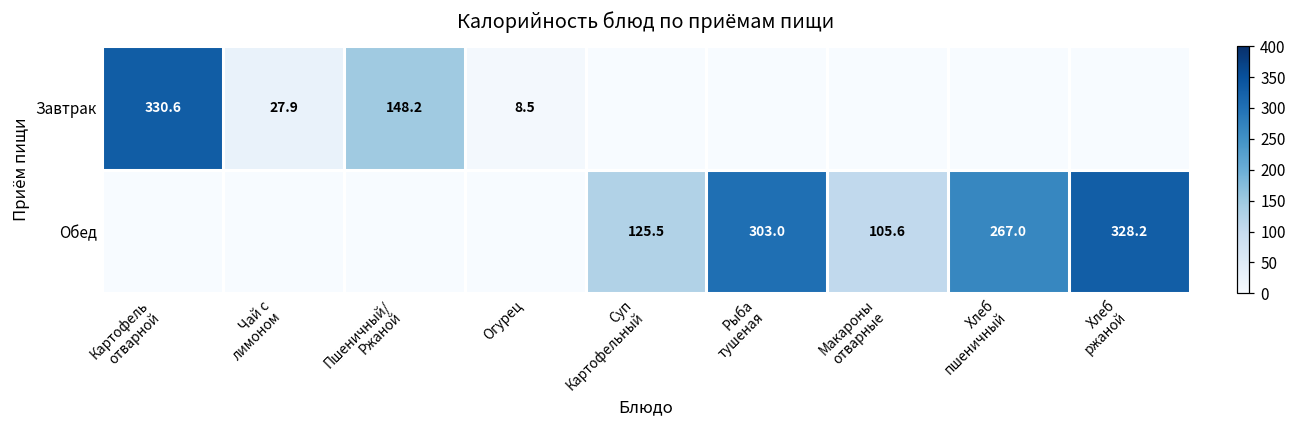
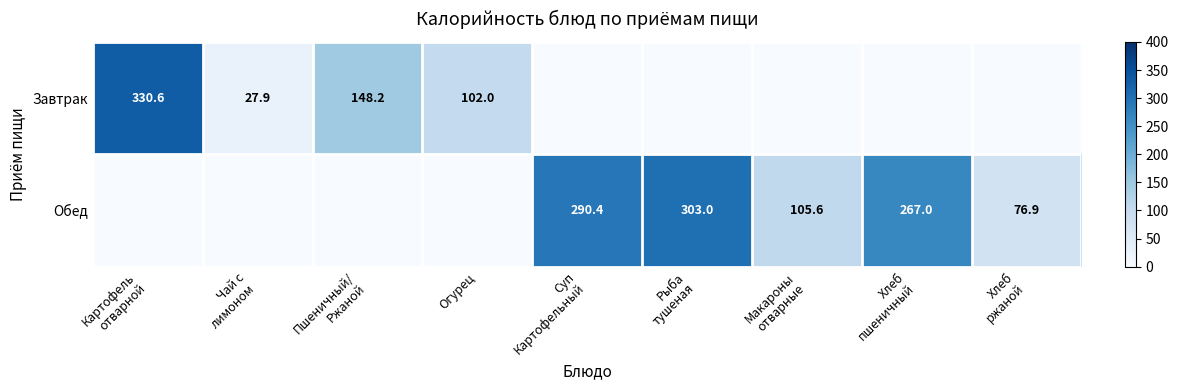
Завтрак, Огурец: 8.5 -> 102.0
Обед, Суп Картофельный: 125.5 -> 290.4
Обед, Хлеб ржаной: 328.2 -> 76.9
